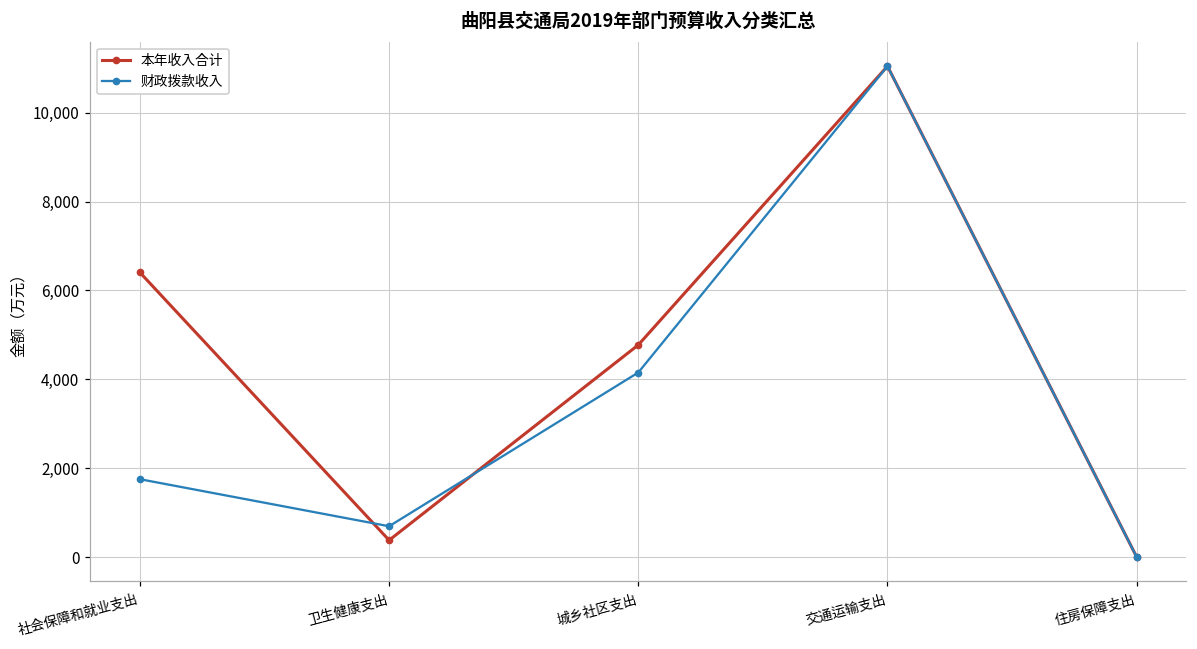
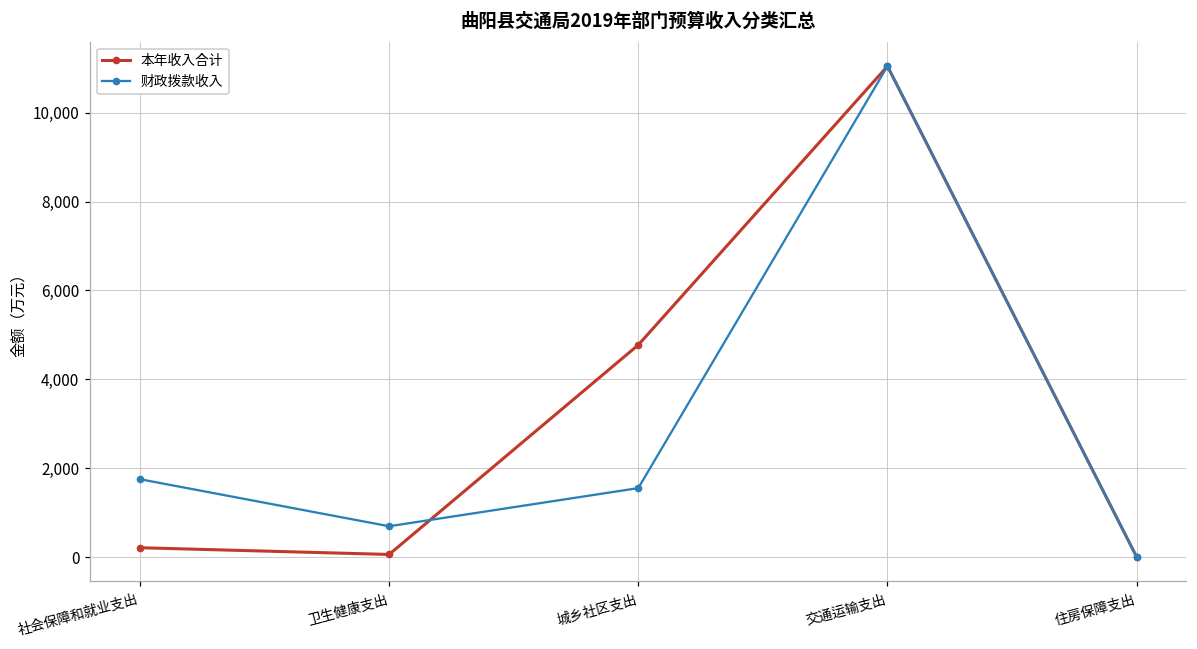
本年收入合计, 社会保障和就业支出: 6,400 -> 200
本年收入合计, 卫生健康支出: 400 -> 100
财政拨款收入, 城乡社区支出: 4,200 -> 1,600
